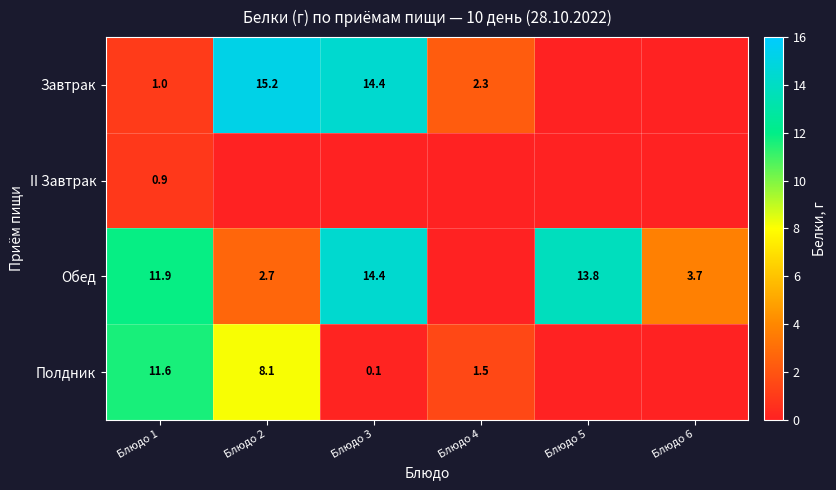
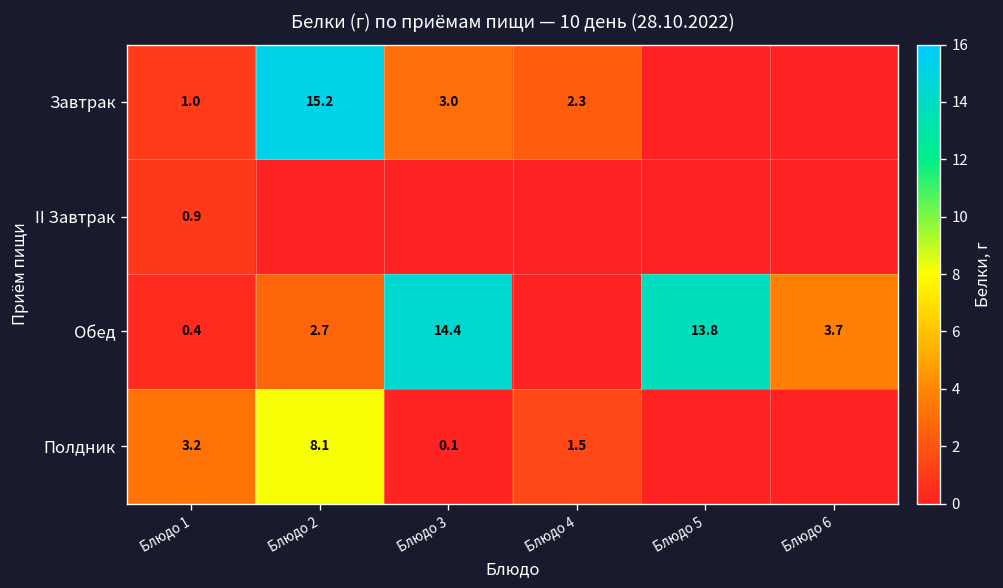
Завтрак, Блюдо 3: 14.4 -> 3.0
Обед, Блюдо 1: 11.9 -> 0.4
Полдник, Блюдо 1: 11.6 -> 3.2
